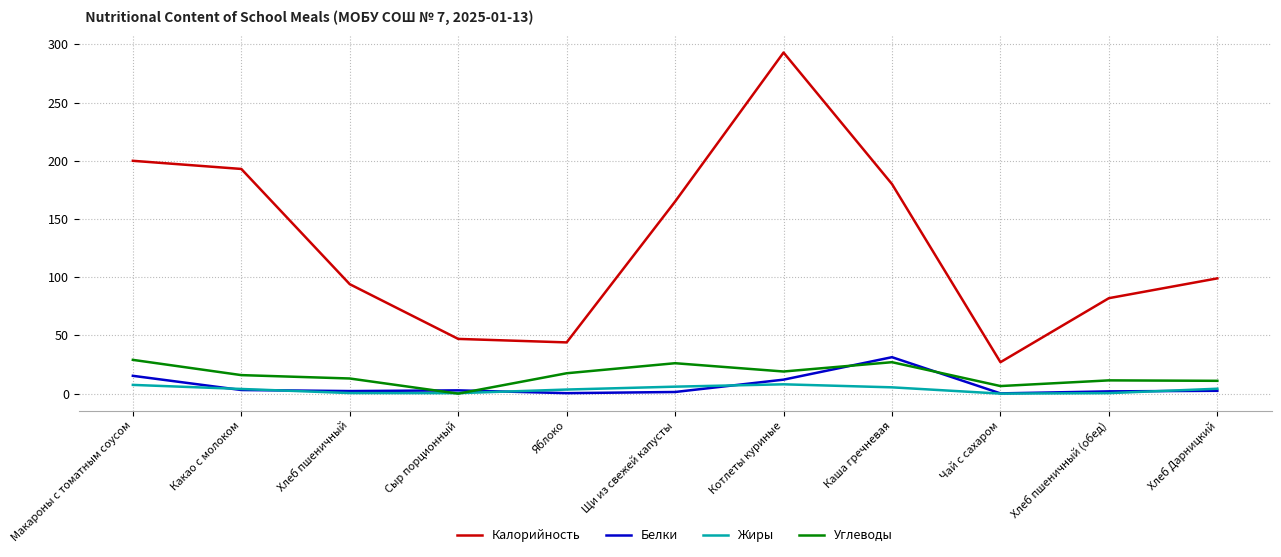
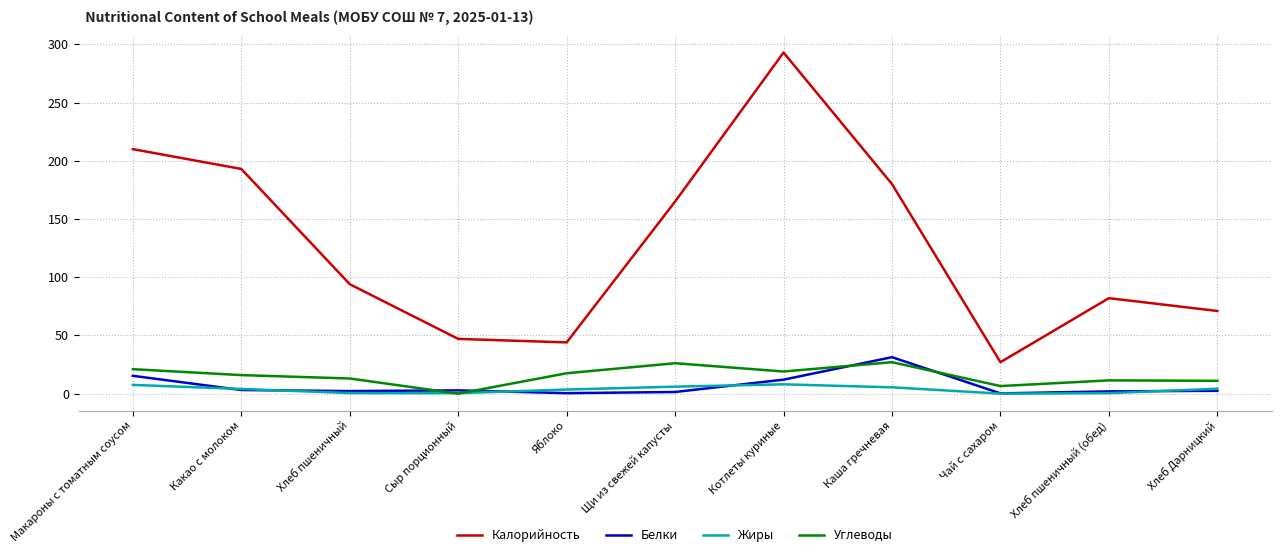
Калорийность, Макароны с томатным соусом: 200 -> 210
Углеводы, Макароны с томатным соусом: 29 -> 21
Калорийность, Хлеб Дарницкий: 99 -> 71
